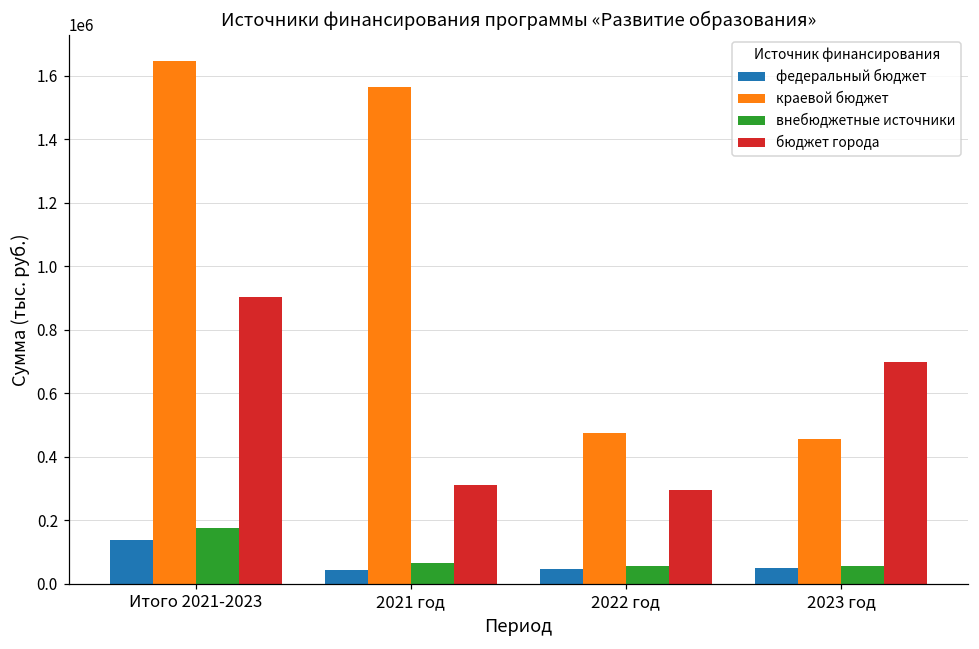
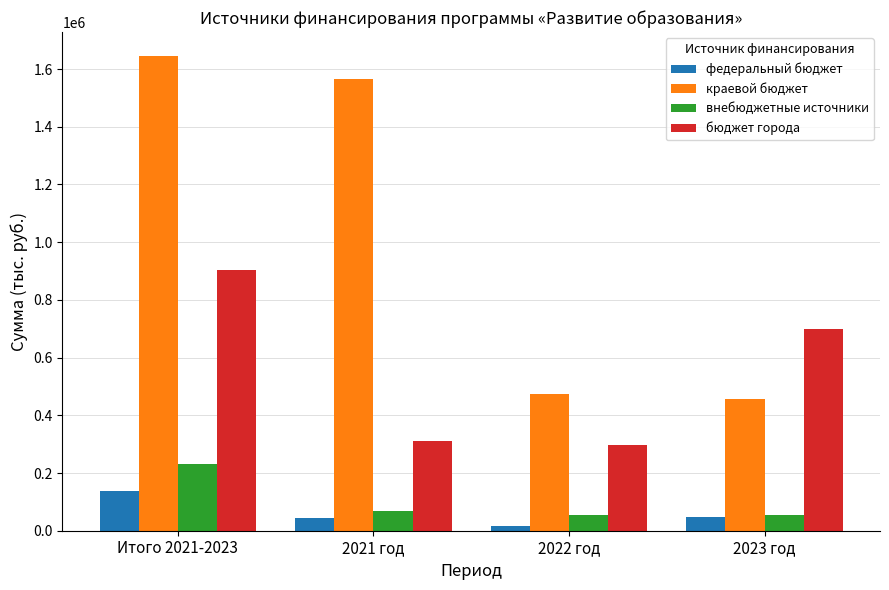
внебюджетные источники, Итого 2021-2023: 180000 -> 230000
федеральный бюджет, 2022 год: 50000 -> 20000
